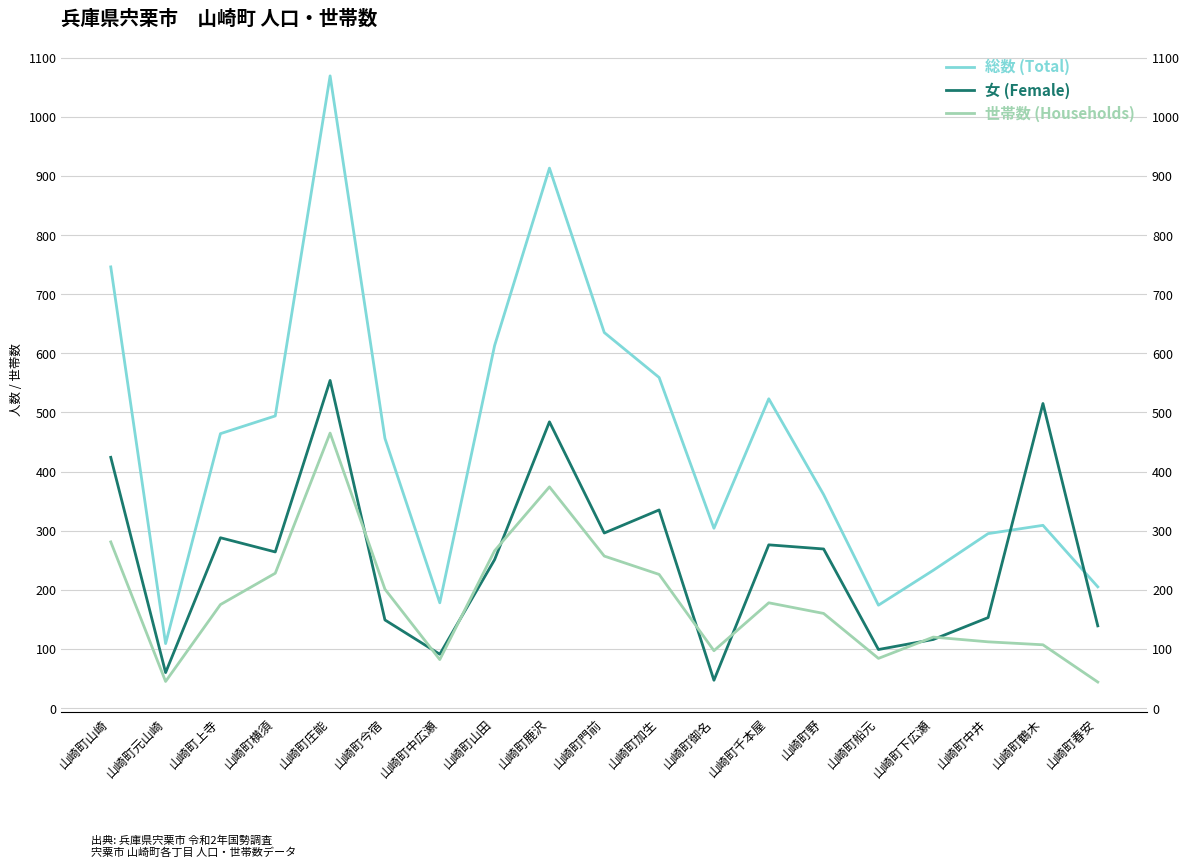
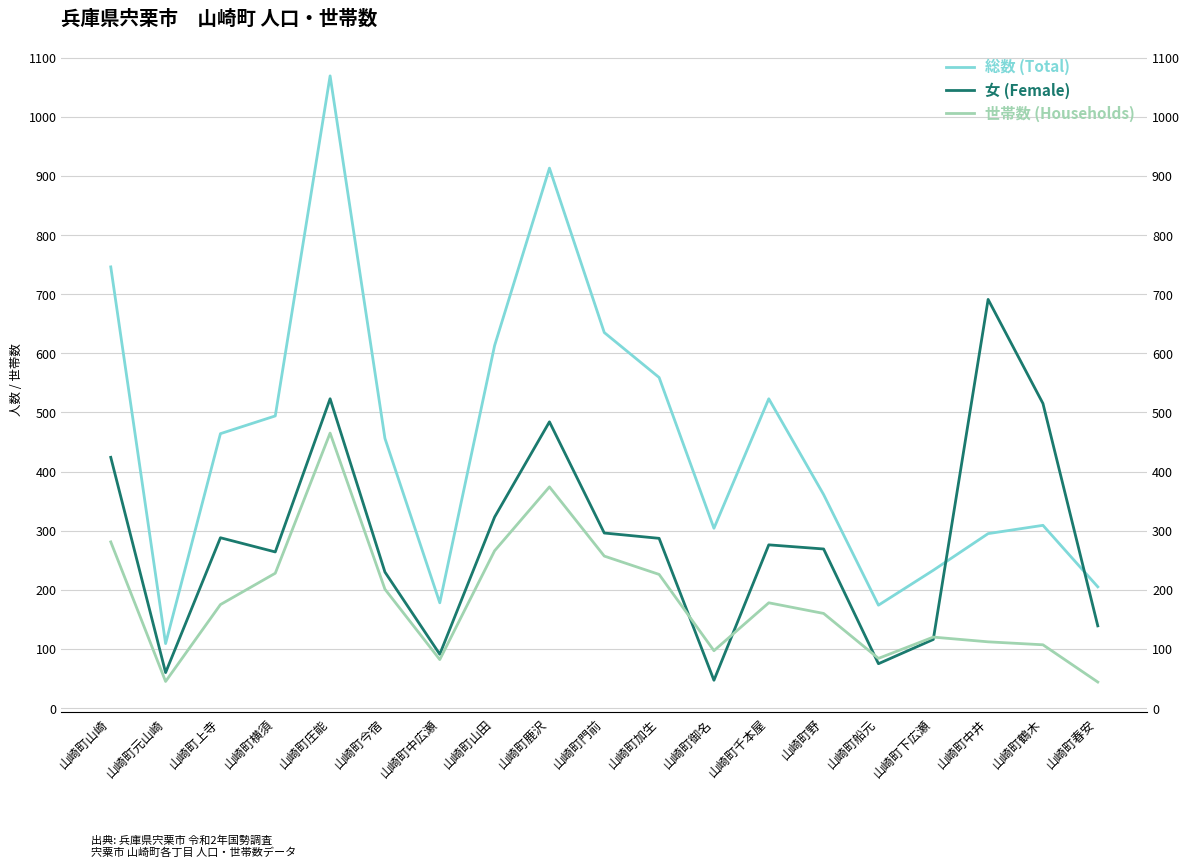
女 (Female), 山崎町庄能: 550 -> 520
女 (Female), 山崎町今宿: 150 -> 230
女 (Female), 山崎町山田: 250 -> 320
女 (Female), 山崎町加生: 340 -> 290
女 (Female), 山崎町船元: 100 -> 80
女 (Female), 山崎町中井: 150 -> 690
